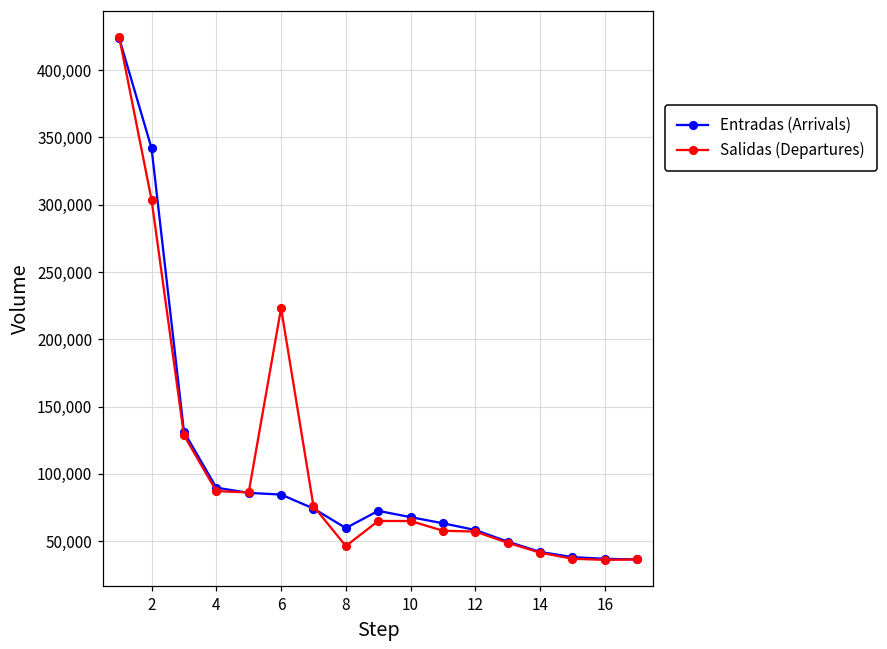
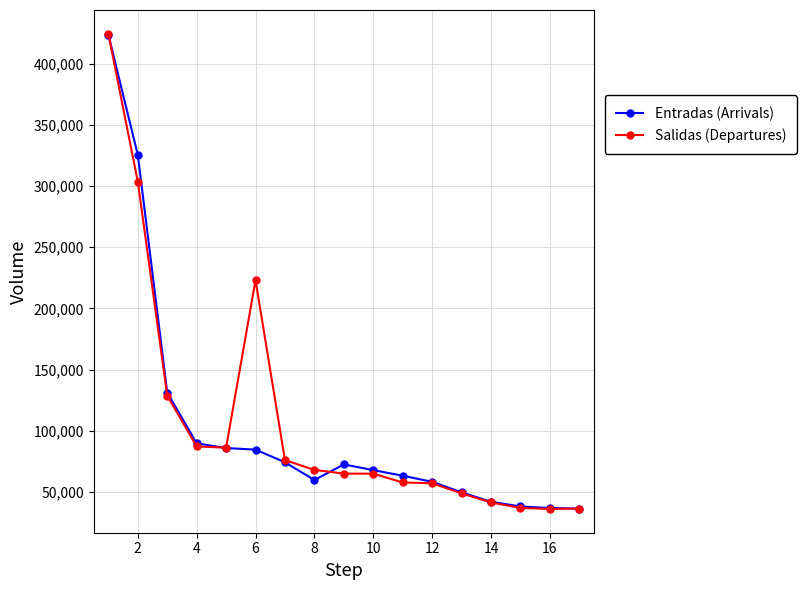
Entradas (Arrivals), 2: 342,000 -> 326,000
Salidas (Departures), 8: 46,000 -> 68,000
